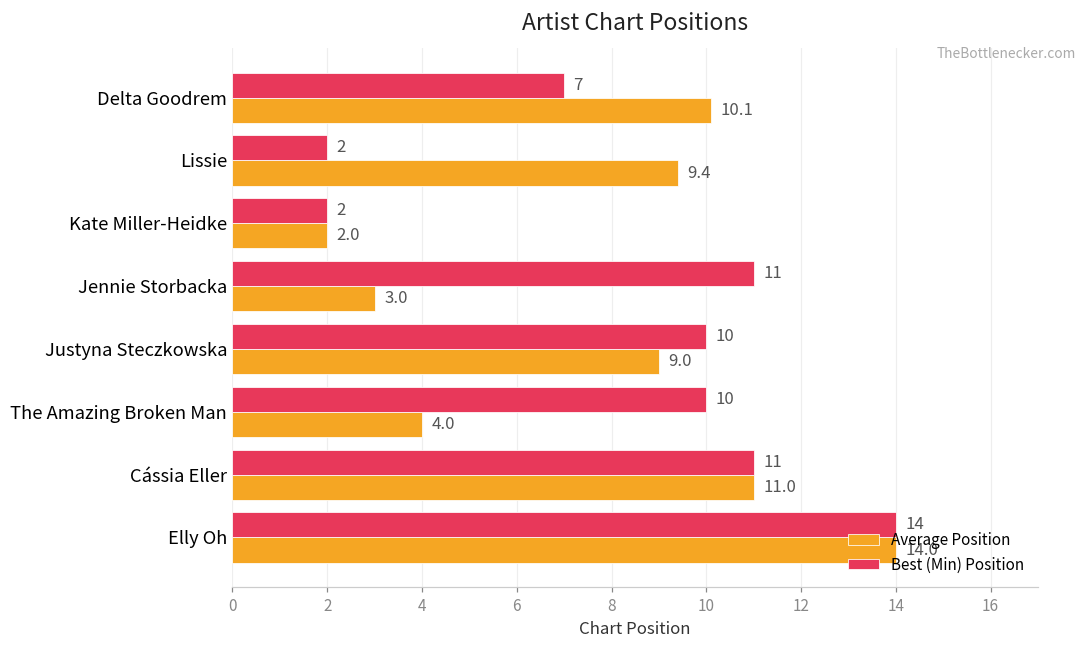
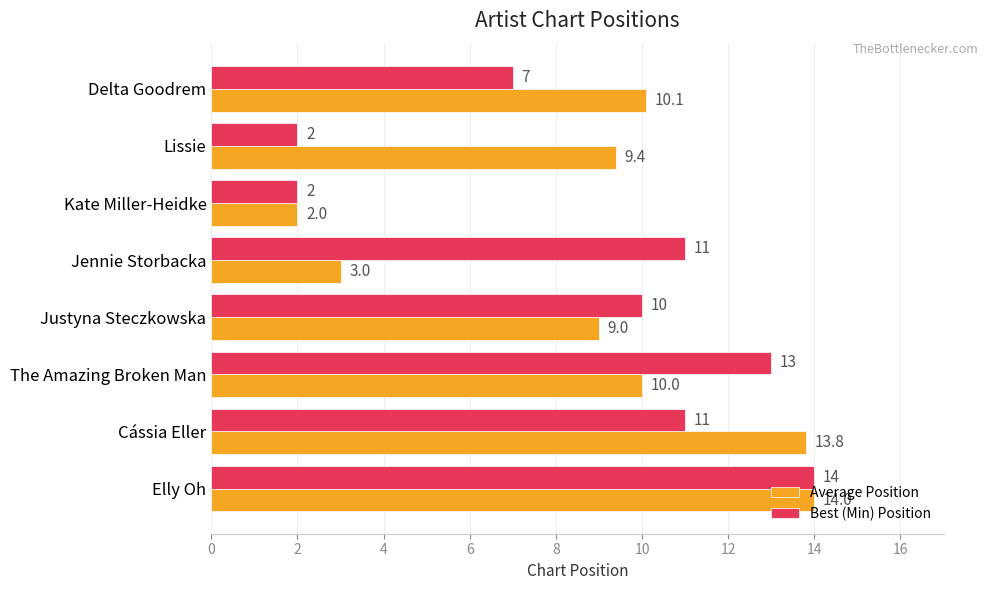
Best (Min) Position, The Amazing Broken Man: 10 -> 13
Average Position, The Amazing Broken Man: 4.0 -> 10.0
Average Position, Cássia Eller: 11.0 -> 13.8
